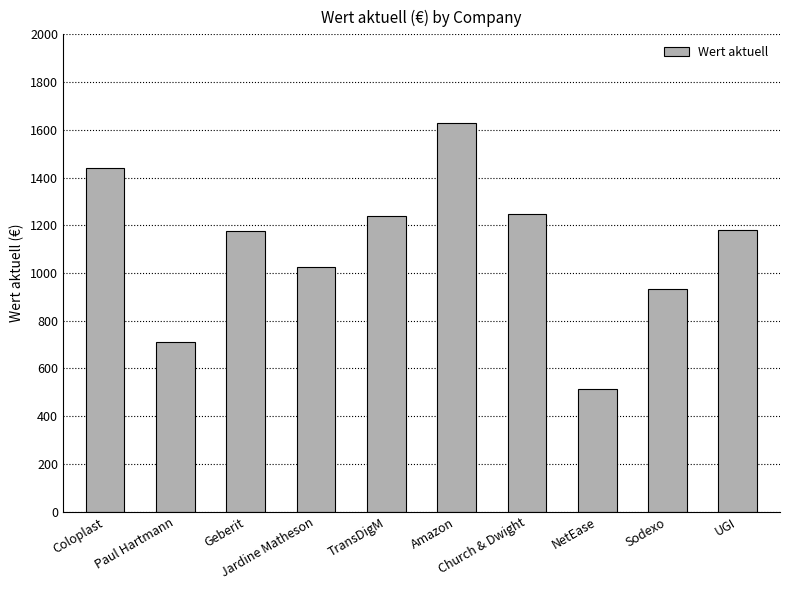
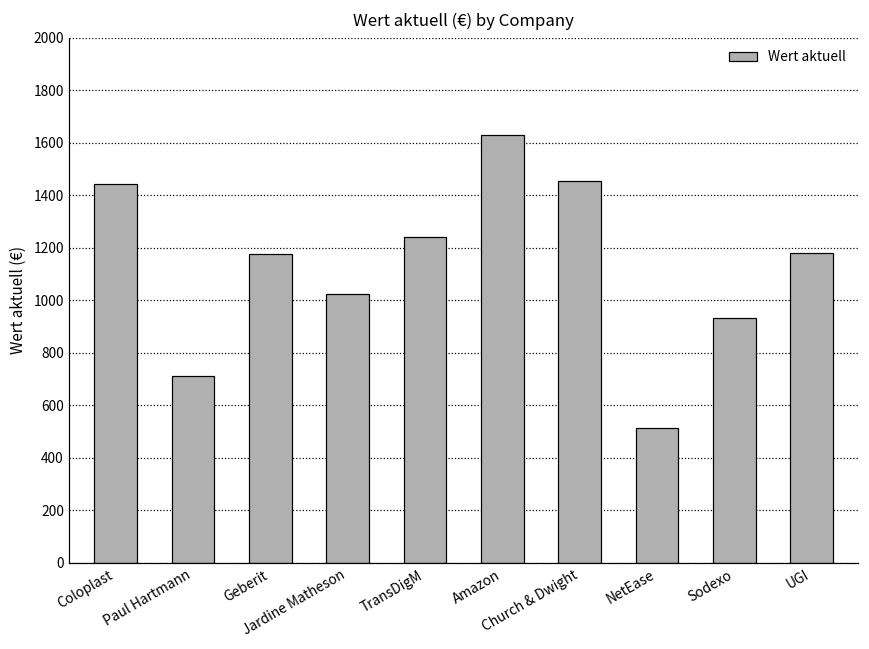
Church & Dwight: 1250 -> 1460
